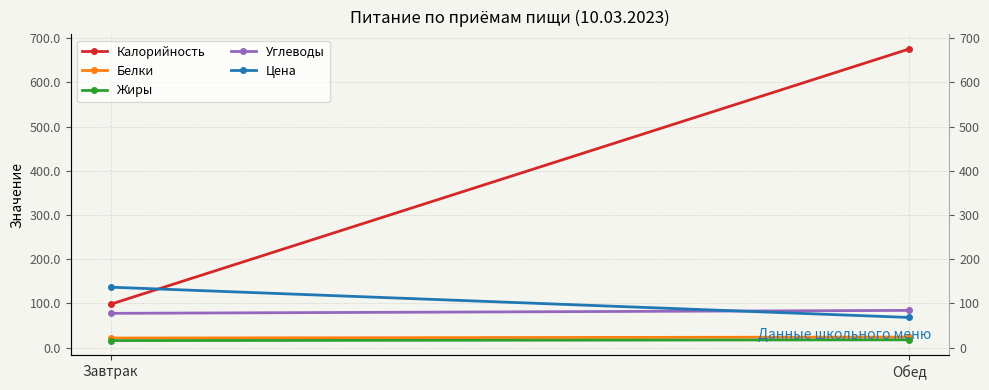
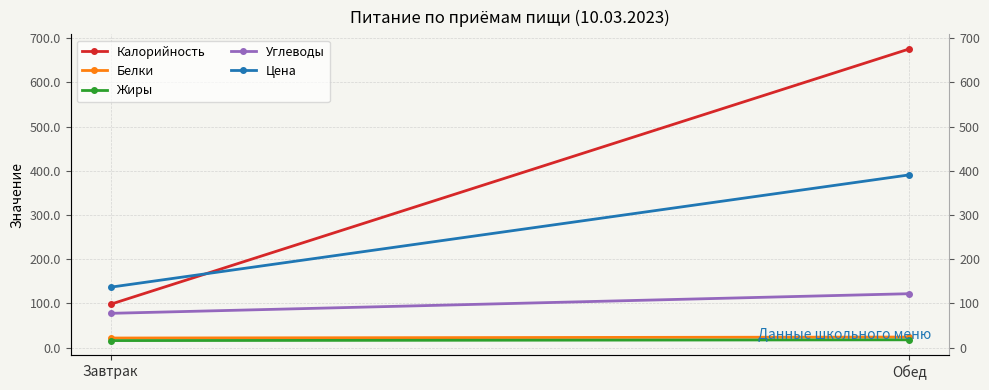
Углеводы, Обед: 80 -> 120
Цена, Обед: 70 -> 390
